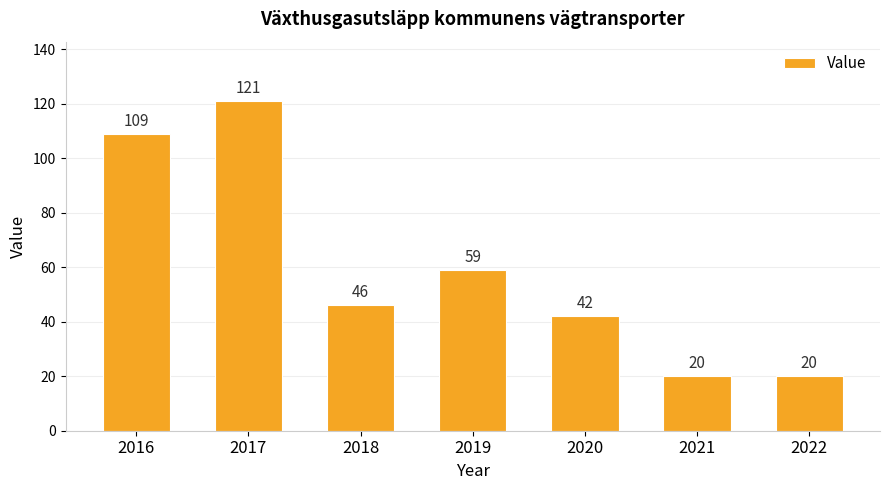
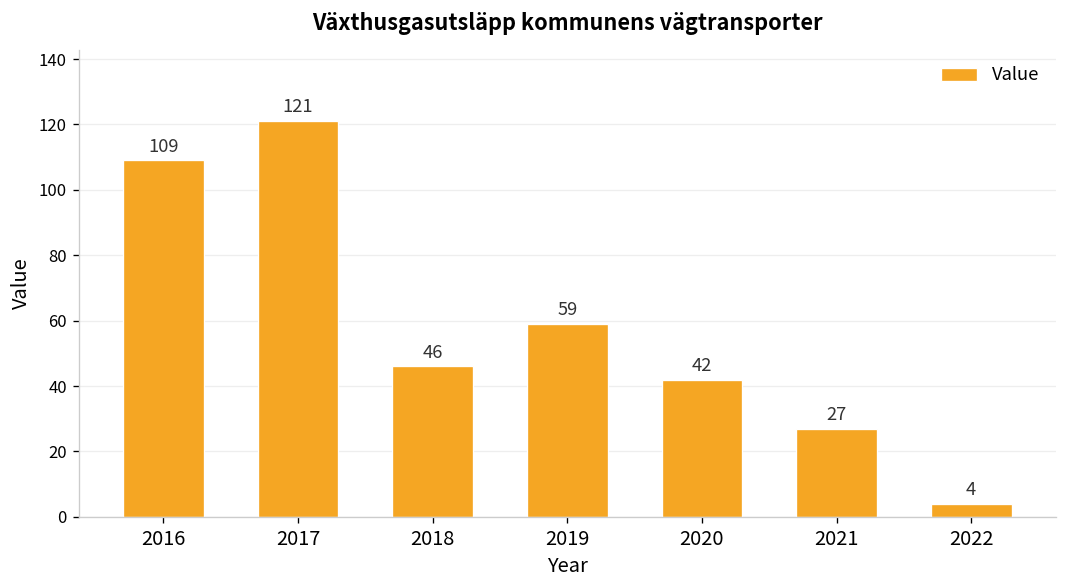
2021: 20 -> 27
2022: 20 -> 4
